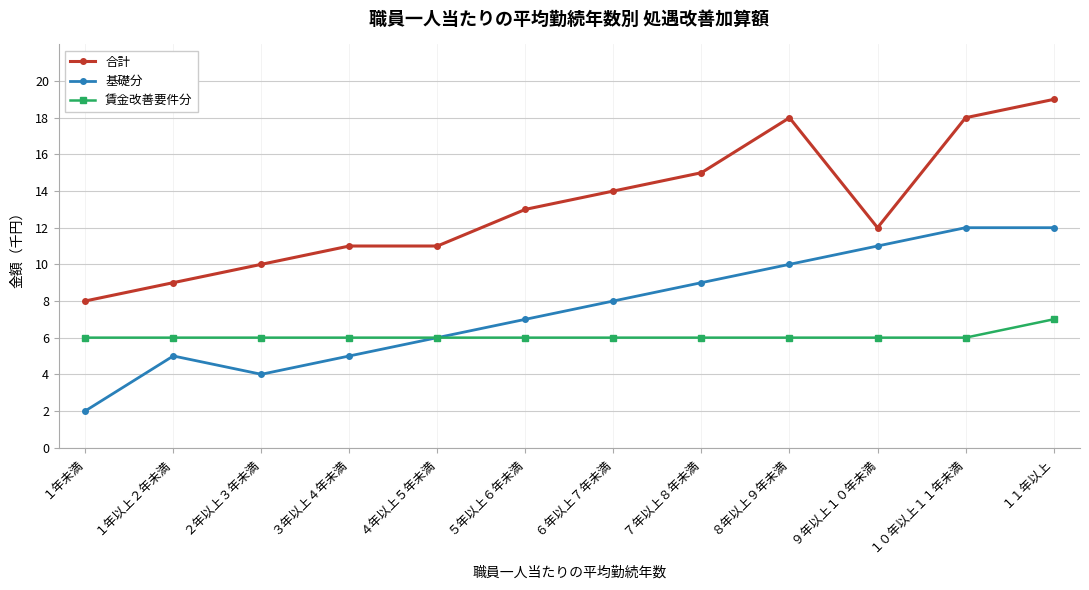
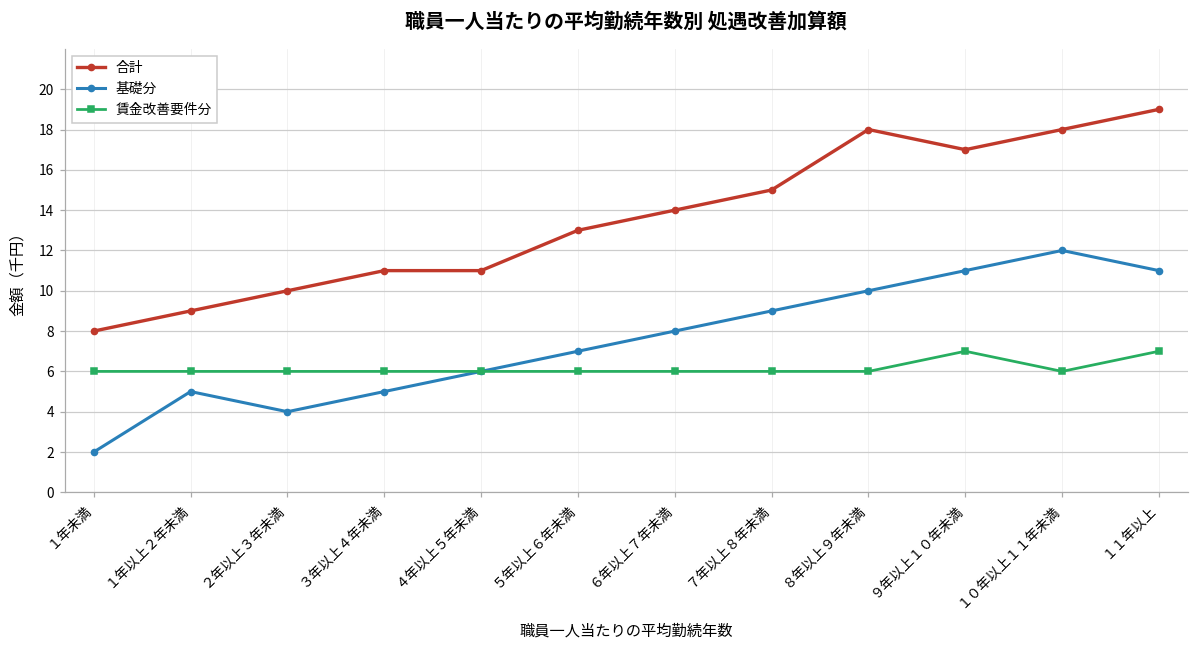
合計, ９年以上１０年未満: 12 -> 17
賃金改善要件分, ９年以上１０年未満: 6 -> 7
基礎分, １１年以上: 12 -> 11
